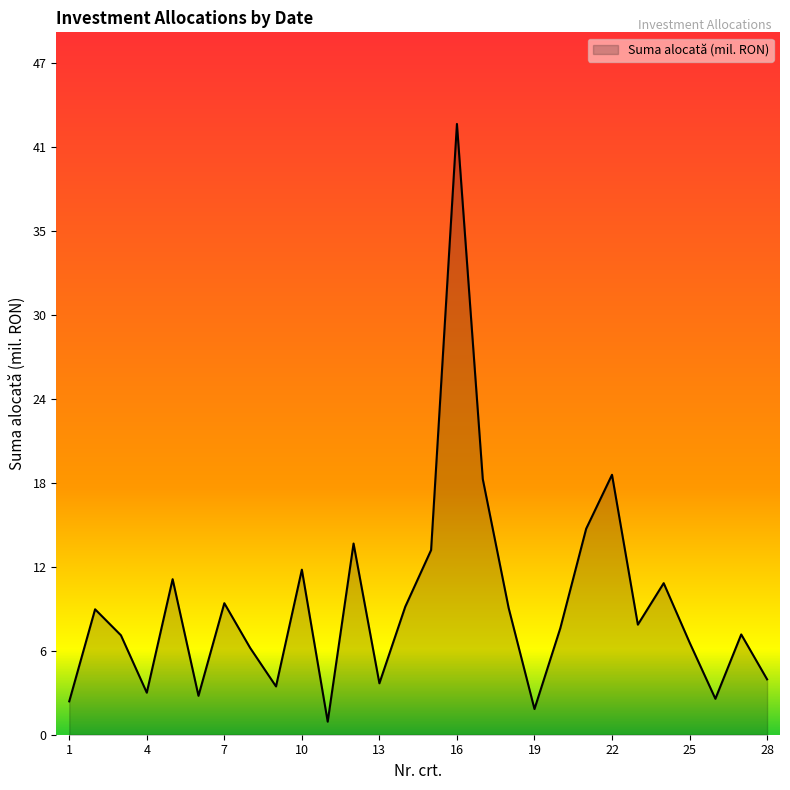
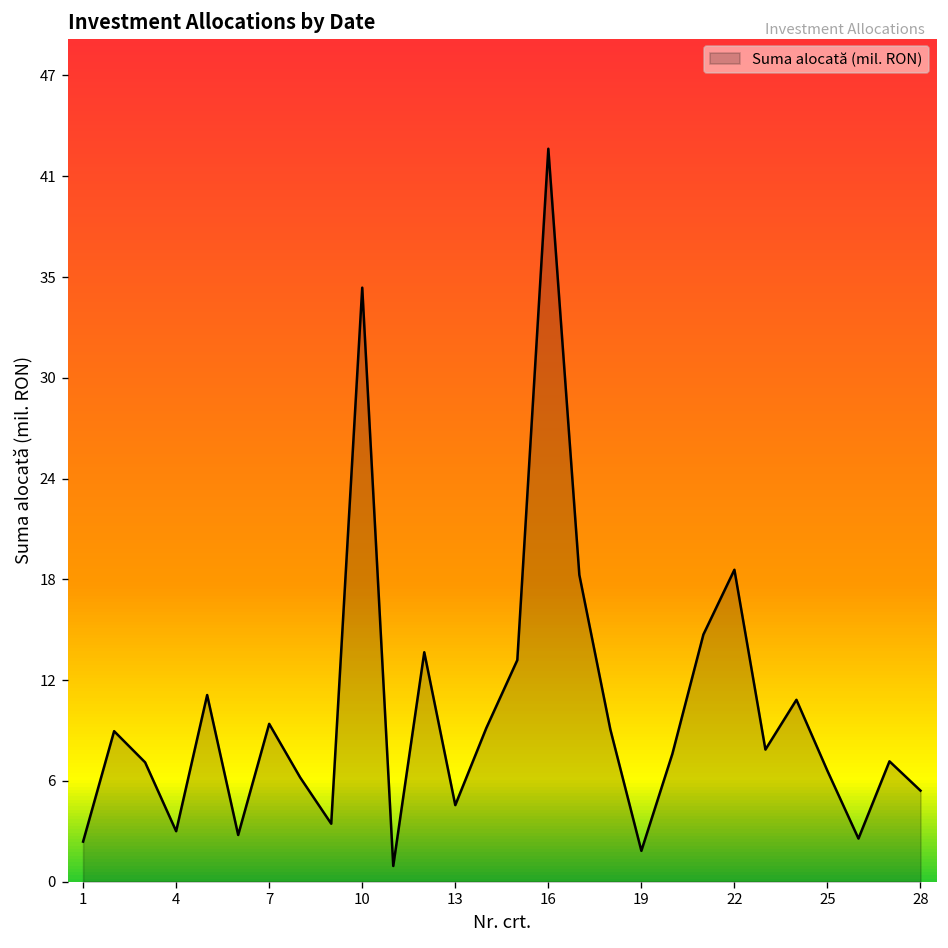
10: 11.6 -> 34.9
13: 3.6 -> 4.5
28: 3.9 -> 5.3
